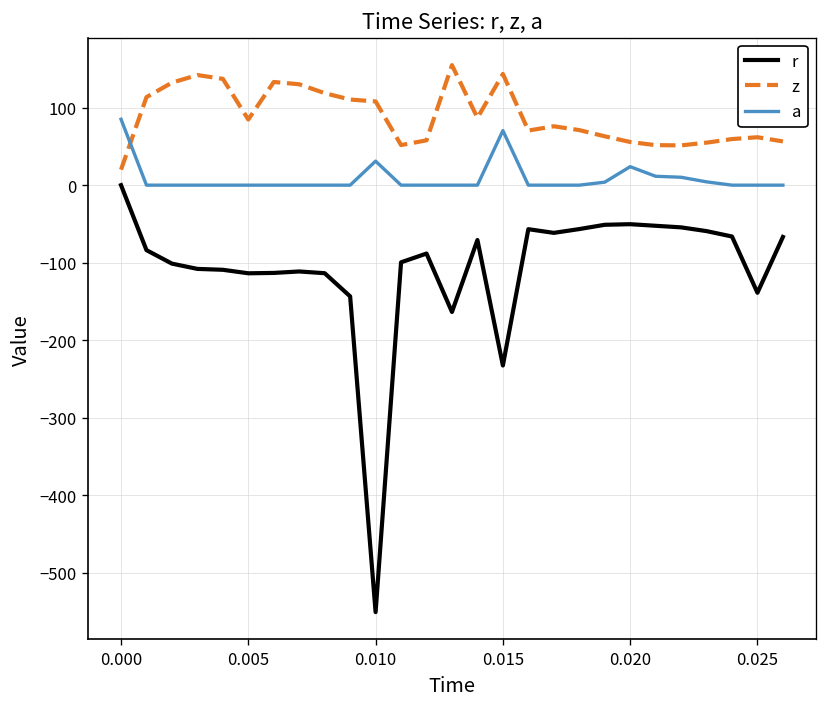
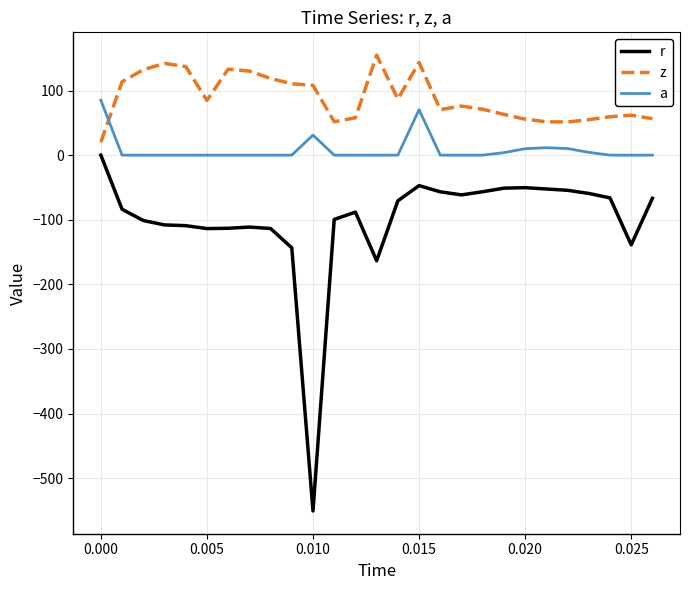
r, 0.015: -230 -> -50
a, 0.020: 20 -> 10
